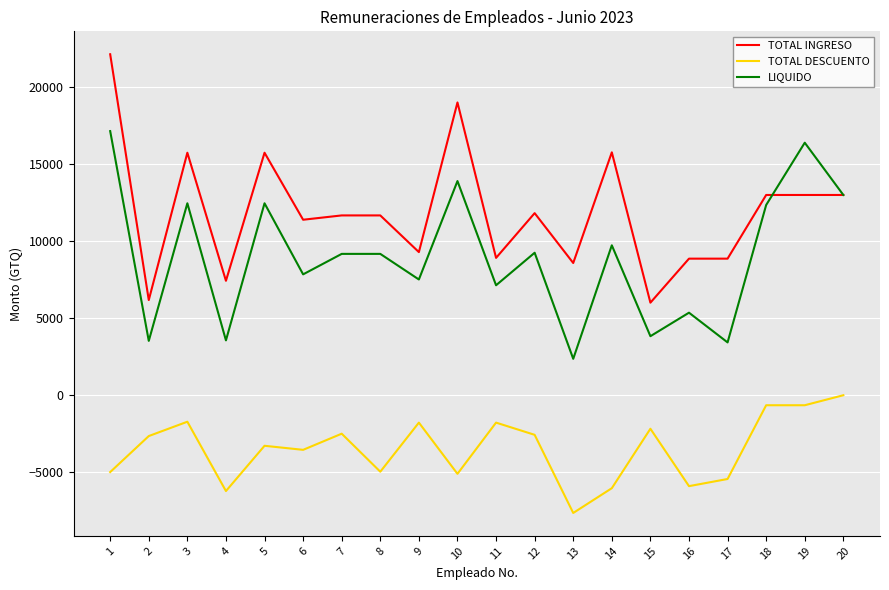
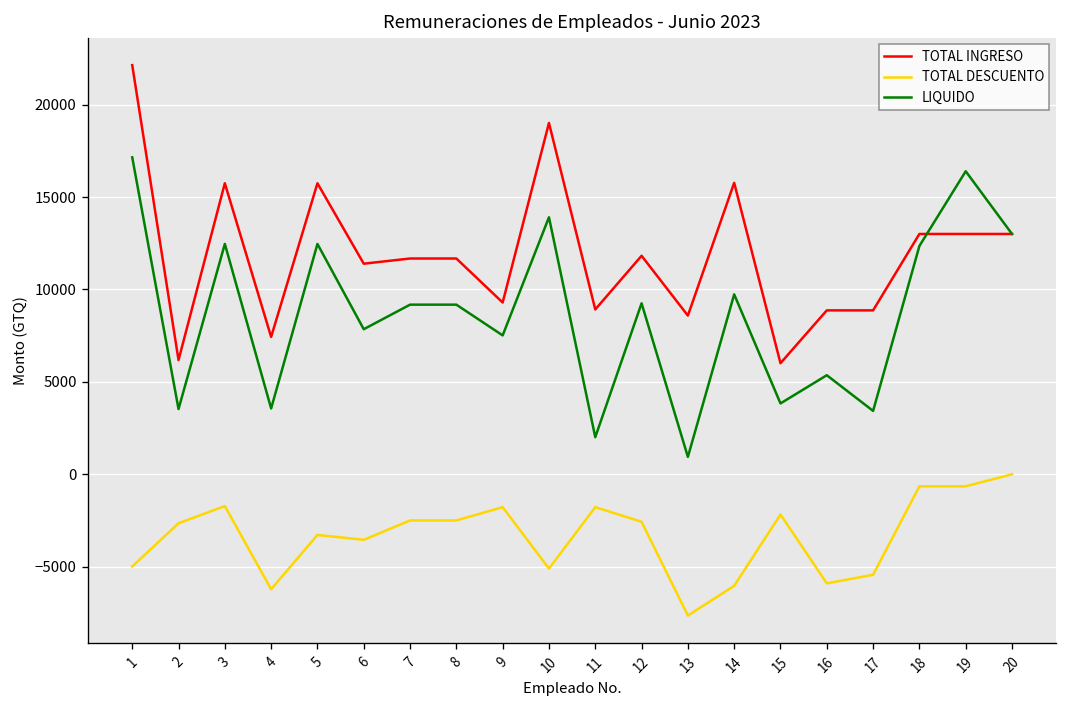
TOTAL DESCUENTO, 8: -5000 -> -2500
LIQUIDO, 11: 7100 -> 2000
LIQUIDO, 13: 2400 -> 900
